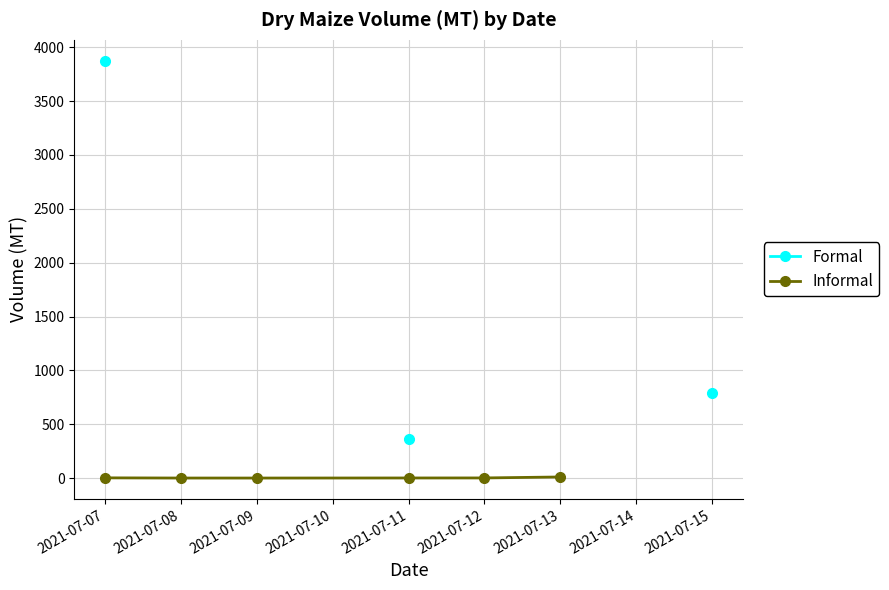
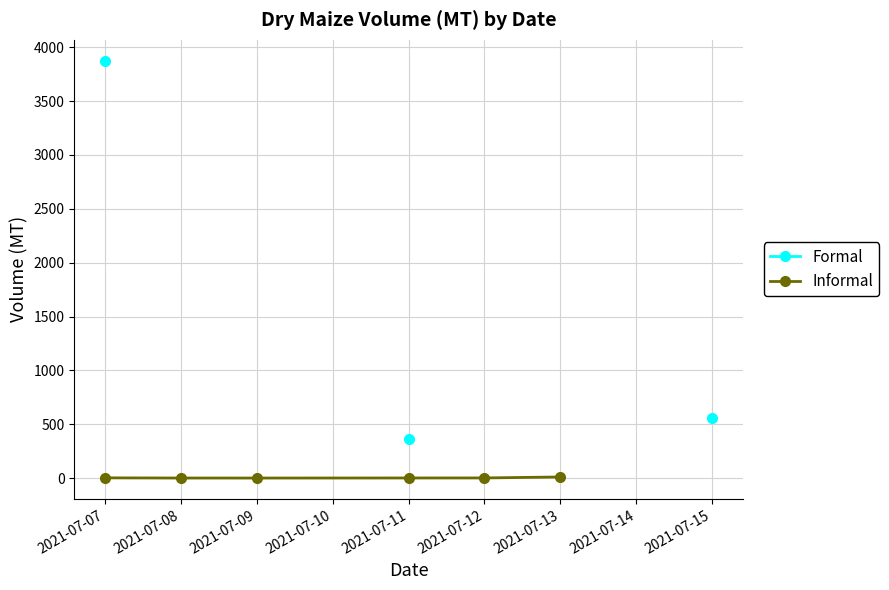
Formal, 2021-07-15: 790 -> 560
